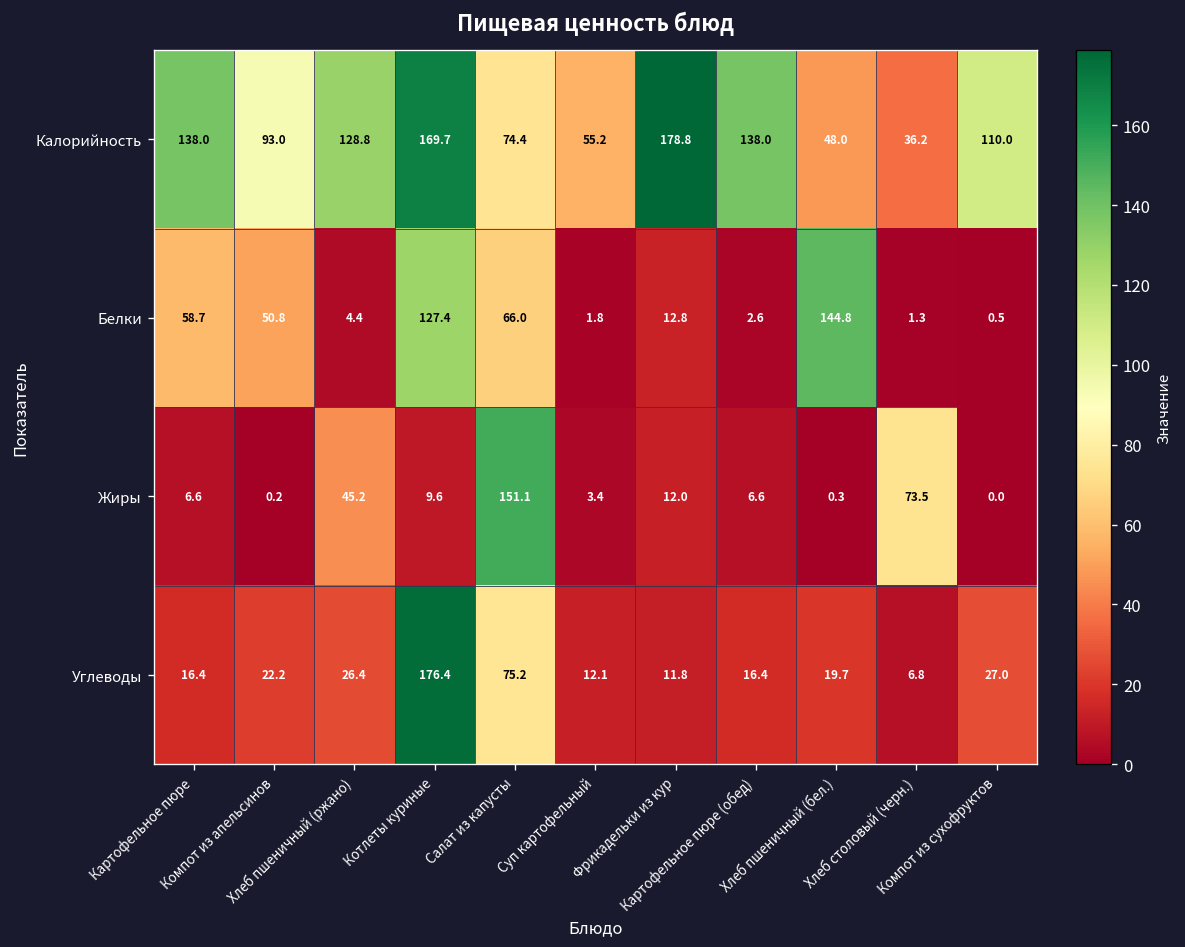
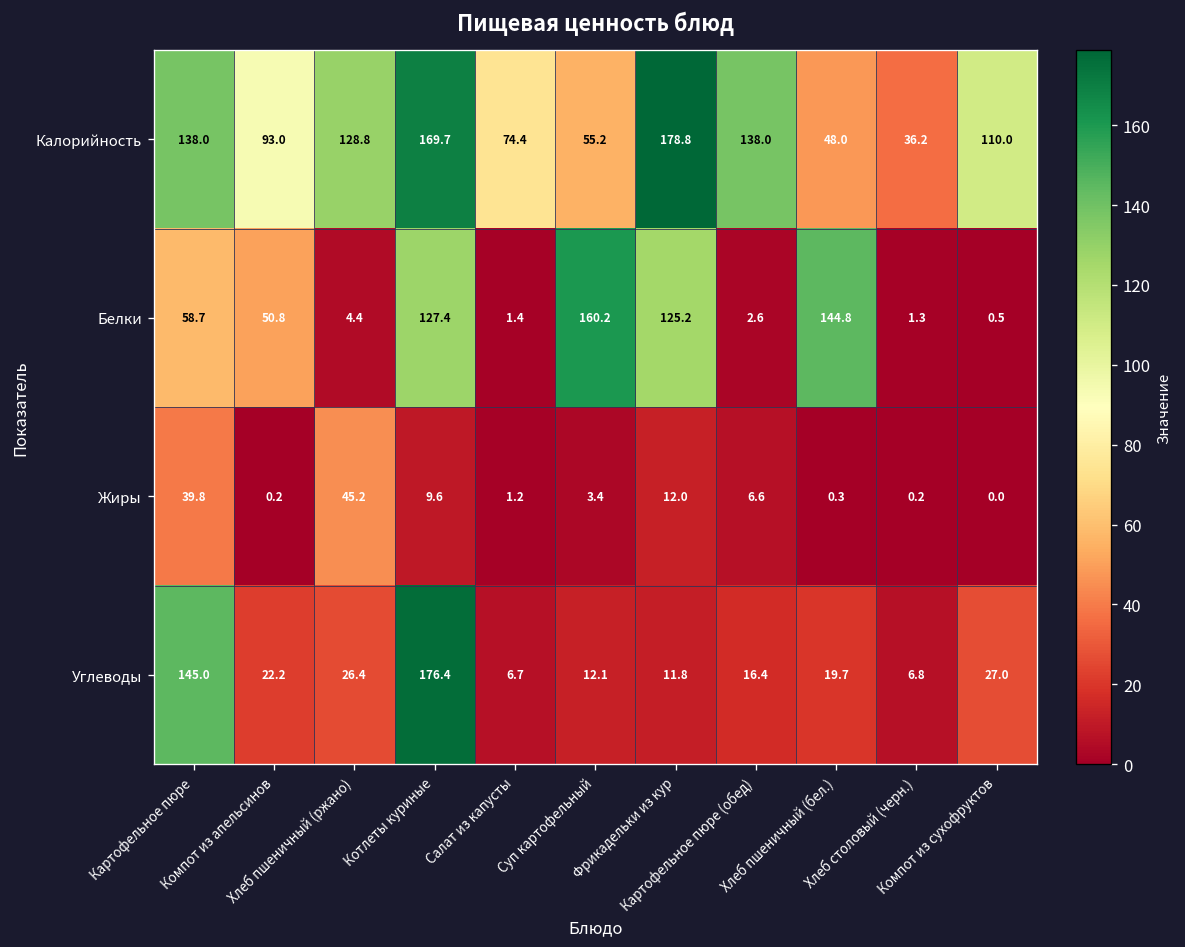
Белки, Салат из капусты: 66.0 -> 1.4
Белки, Суп картофельный: 1.8 -> 160.2
Белки, Фрикадельки из кур: 12.8 -> 125.2
Жиры, Картофельное пюре: 6.6 -> 39.8
Жиры, Салат из капусты: 151.1 -> 1.2
Жиры, Хлеб столовый (черн.): 73.5 -> 0.2
Углеводы, Картофельное пюре: 16.4 -> 145.0
Углеводы, Салат из капусты: 75.2 -> 6.7
